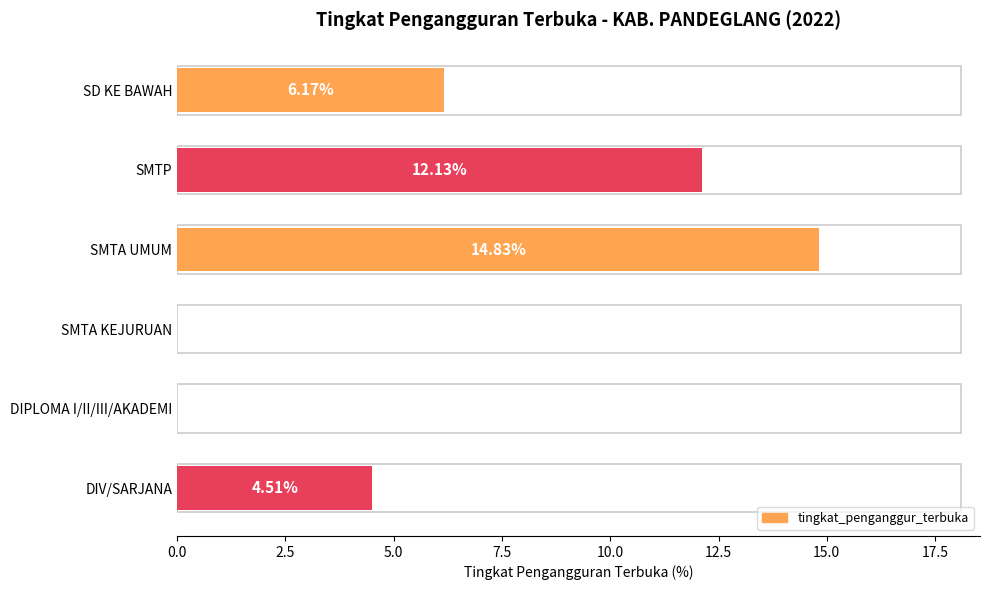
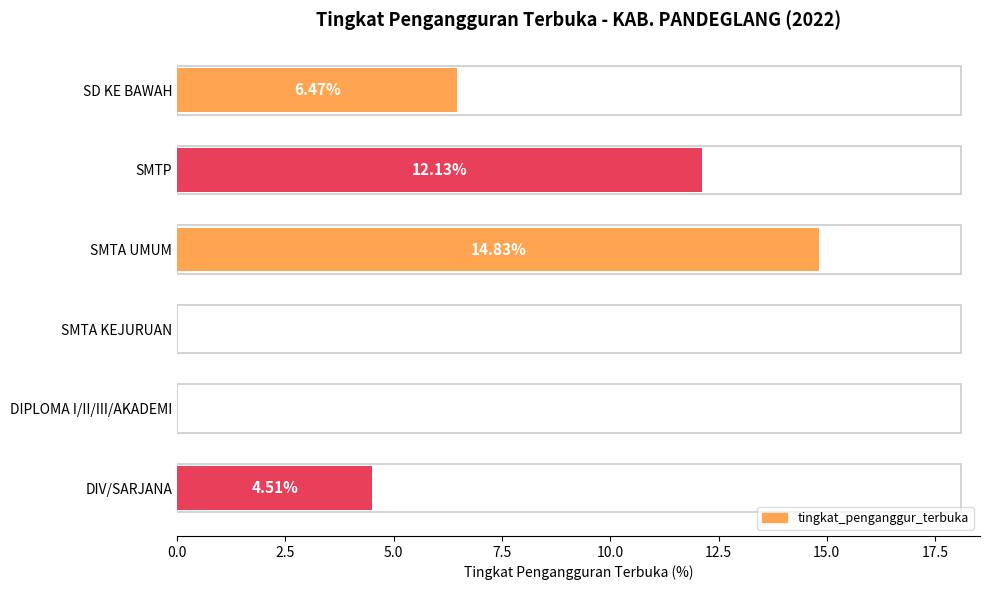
SD KE BAWAH: 6.17% -> 6.47%
